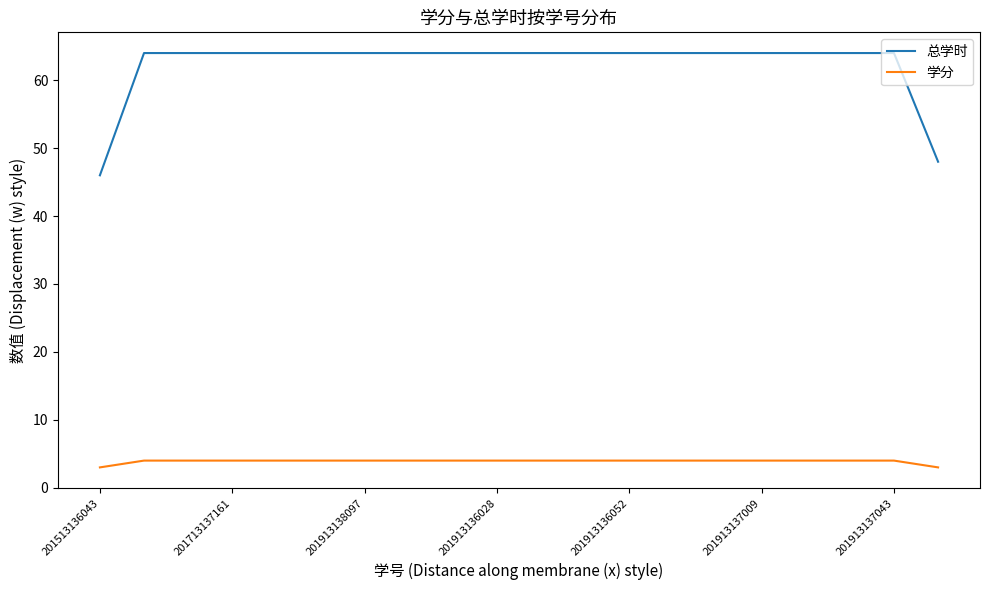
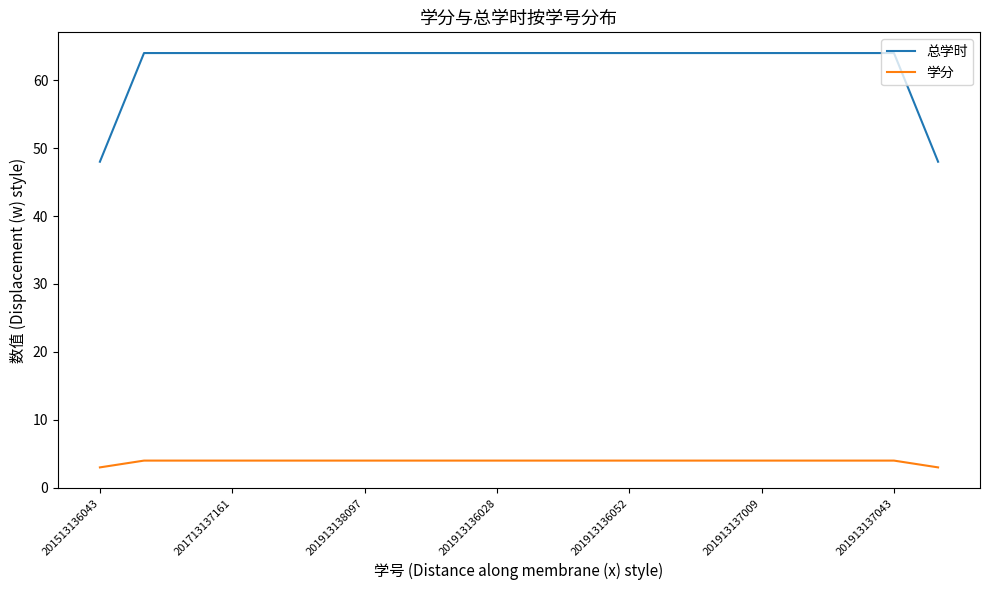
总学时, 201513136043: 46 -> 48
